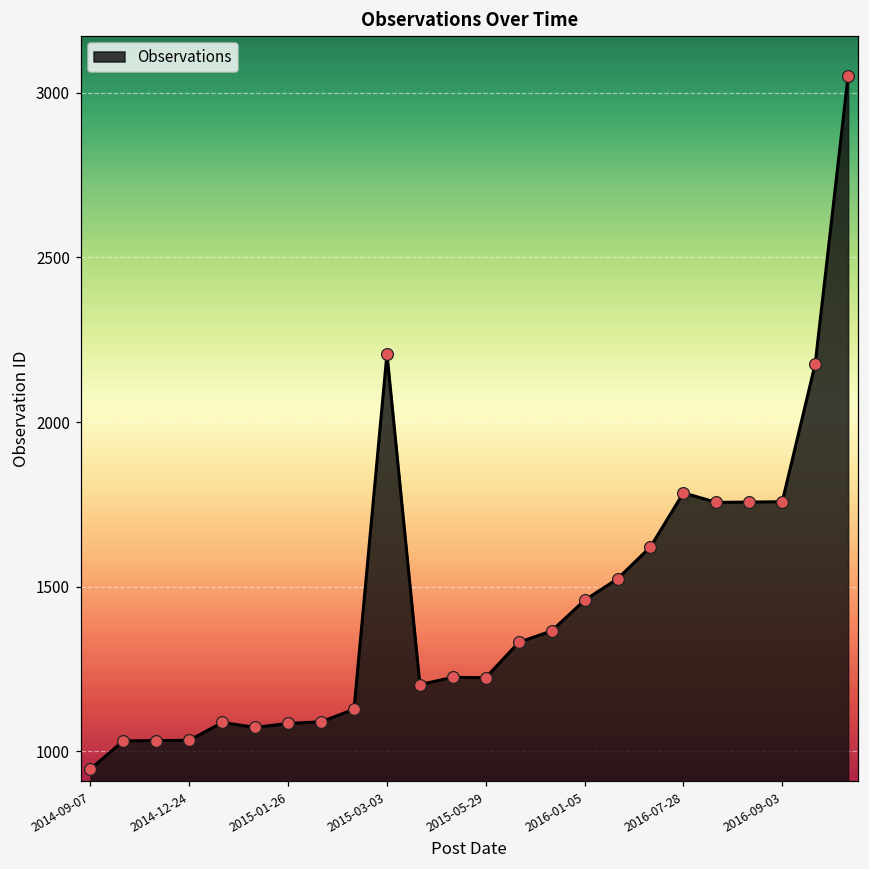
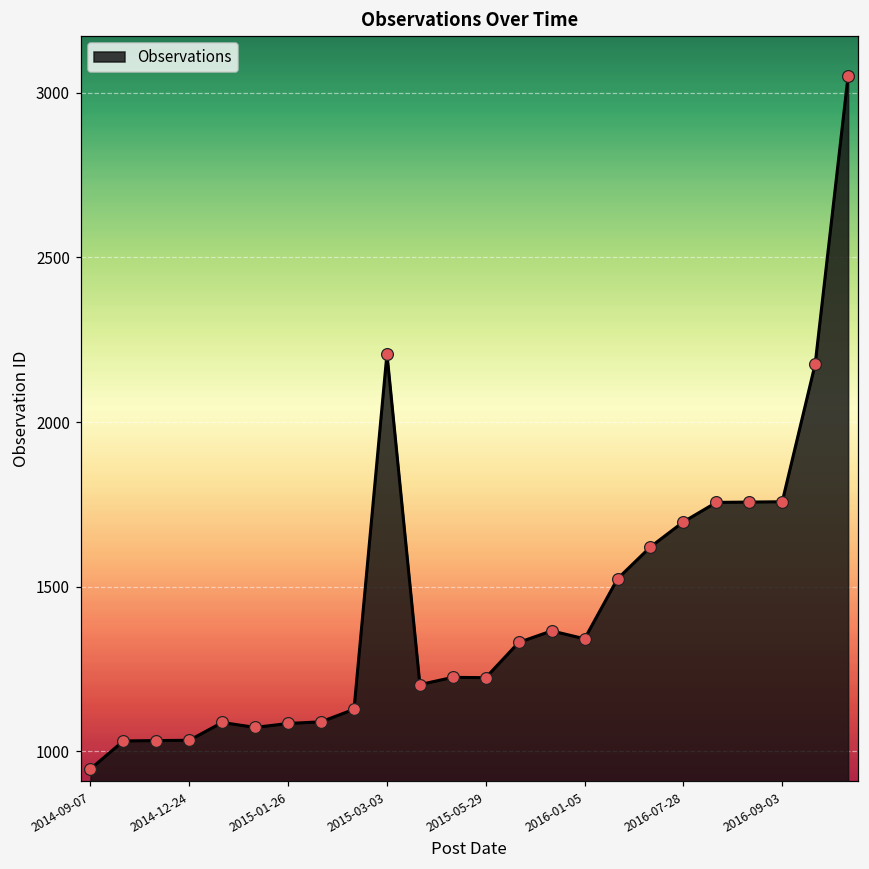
2016-01-05: 1460 -> 1340
2016-07-28: 1790 -> 1700
